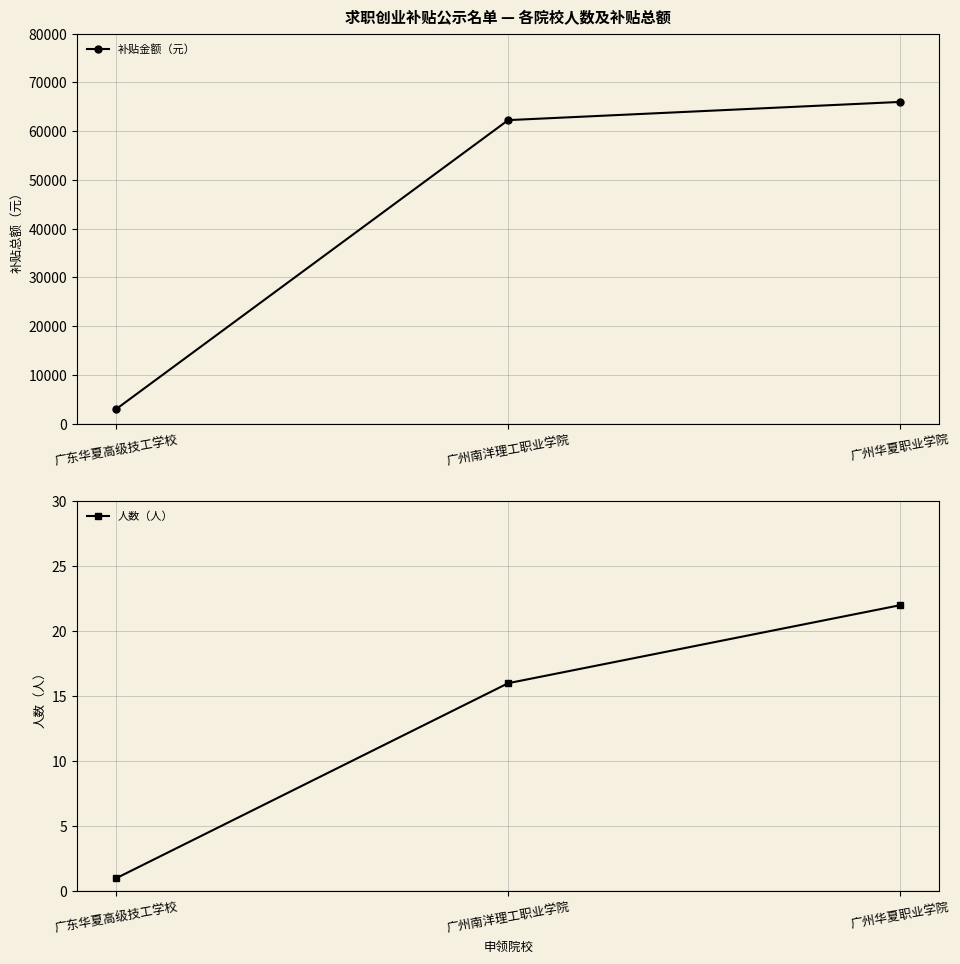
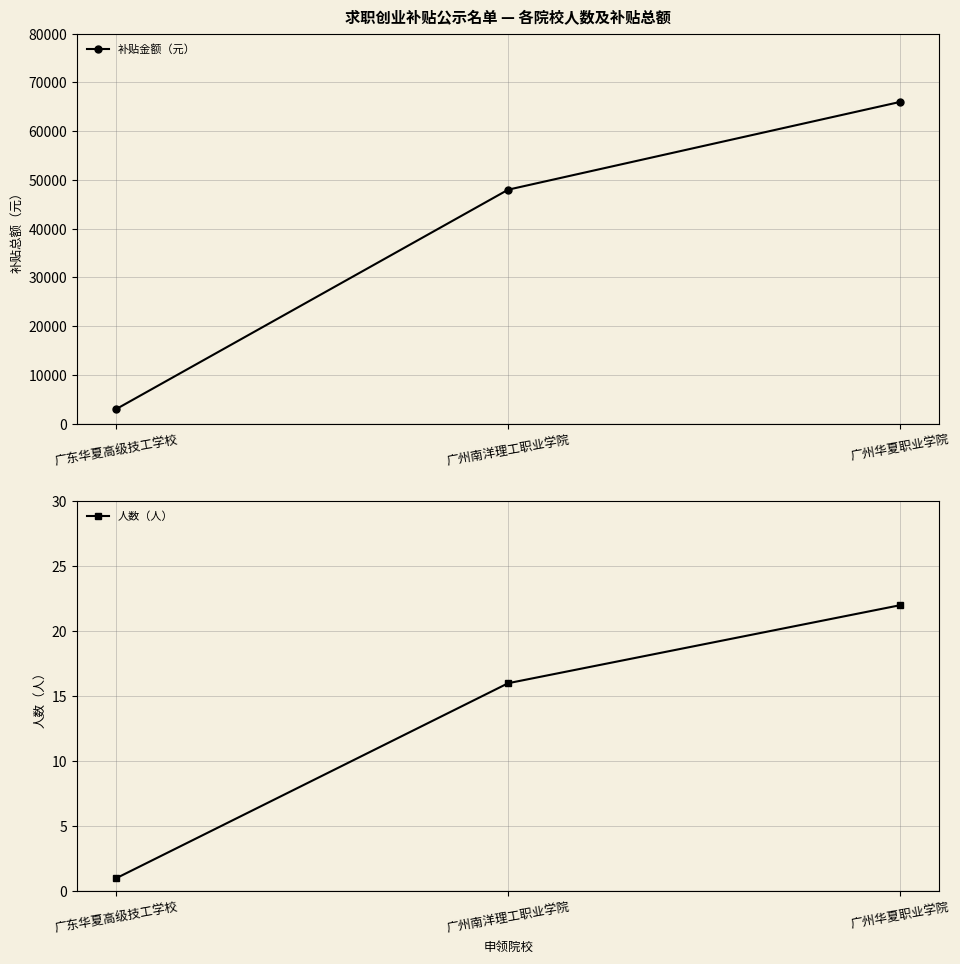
求职创业补贴公示名单 — 各院校人数及补贴总额, 广州南洋理工职业学院: 62000 -> 48000
